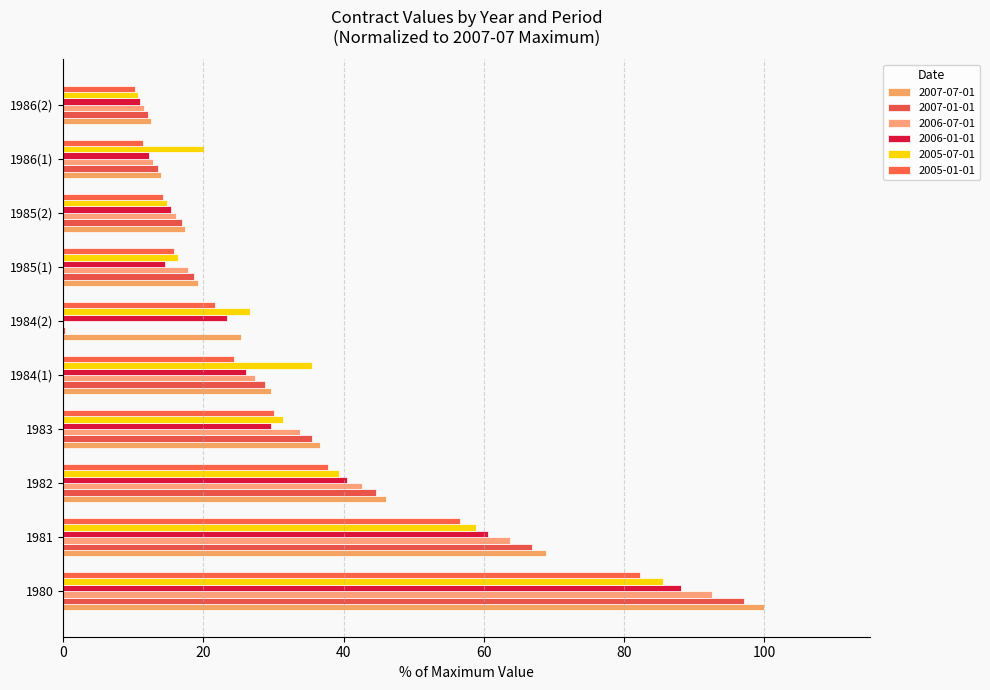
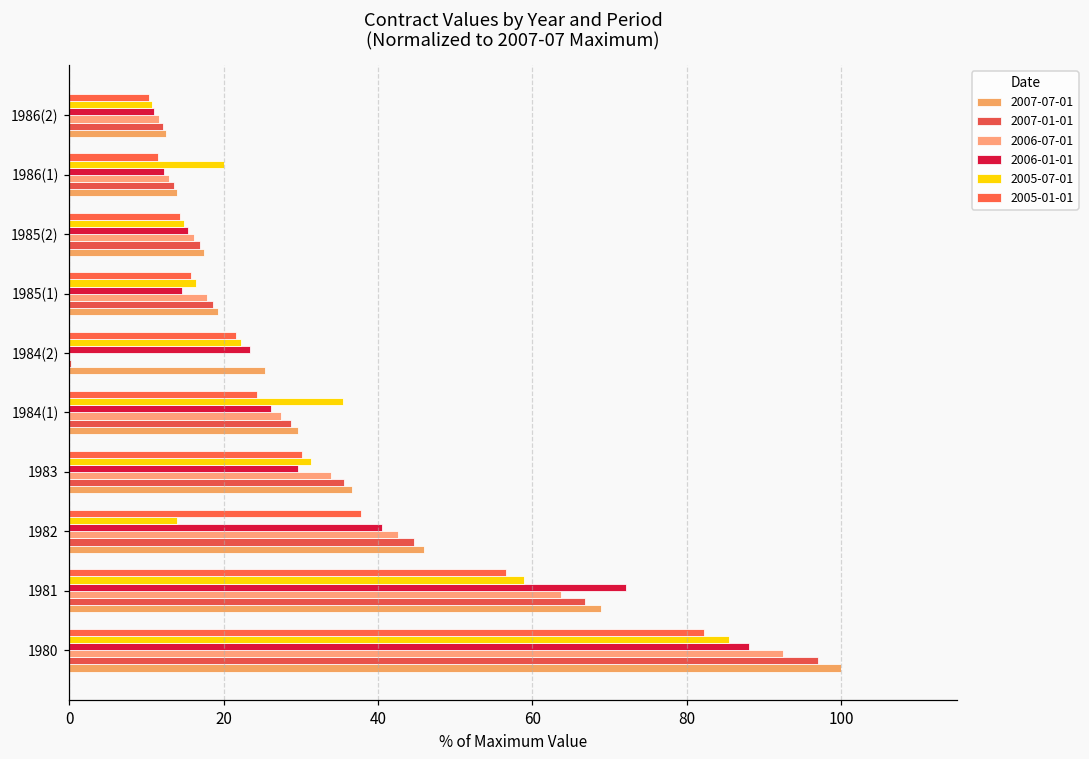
2005-07-01, 1984(2): 27 -> 22
2005-07-01, 1982: 39 -> 14
2006-01-01, 1981: 61 -> 72
